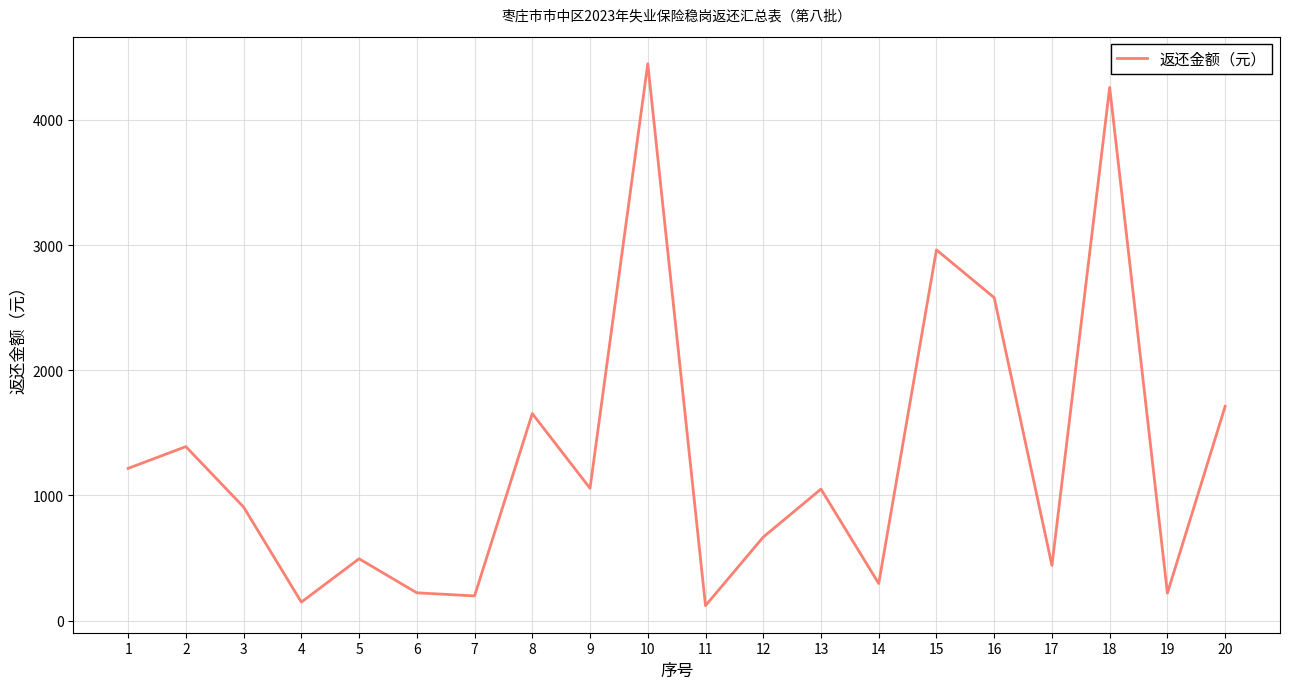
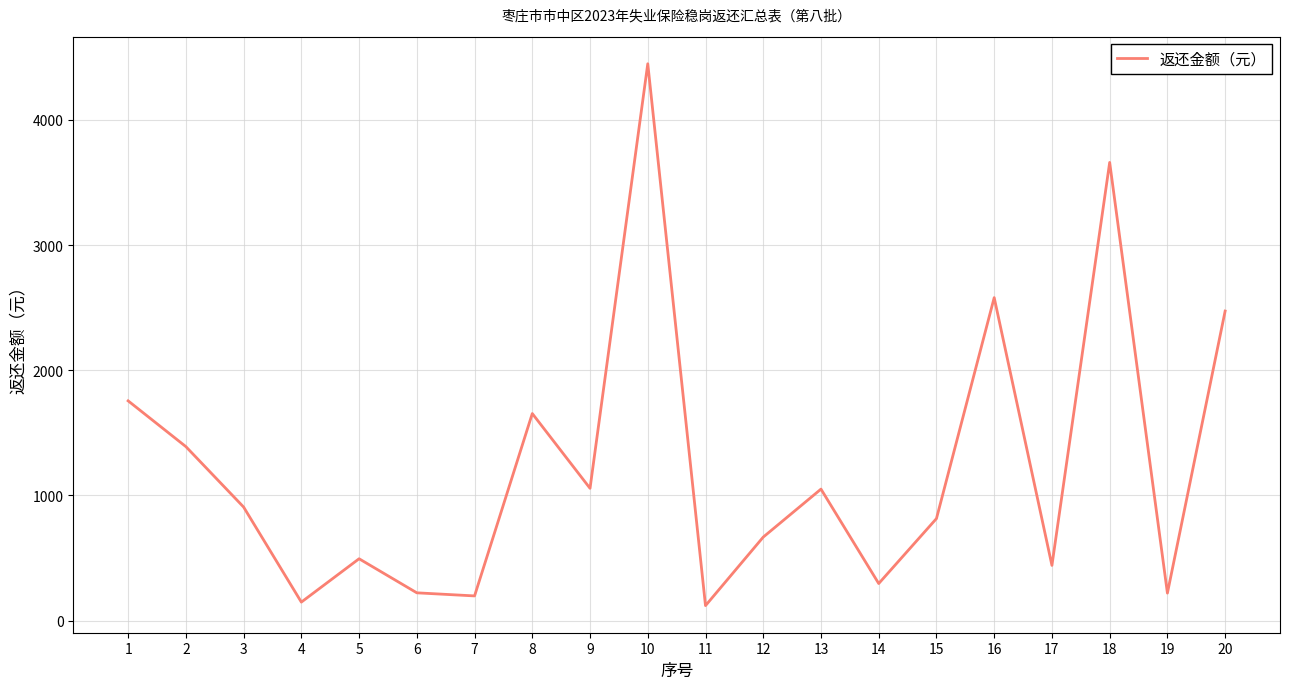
1: 1220 -> 1760
15: 2960 -> 820
18: 4260 -> 3660
20: 1710 -> 2470
